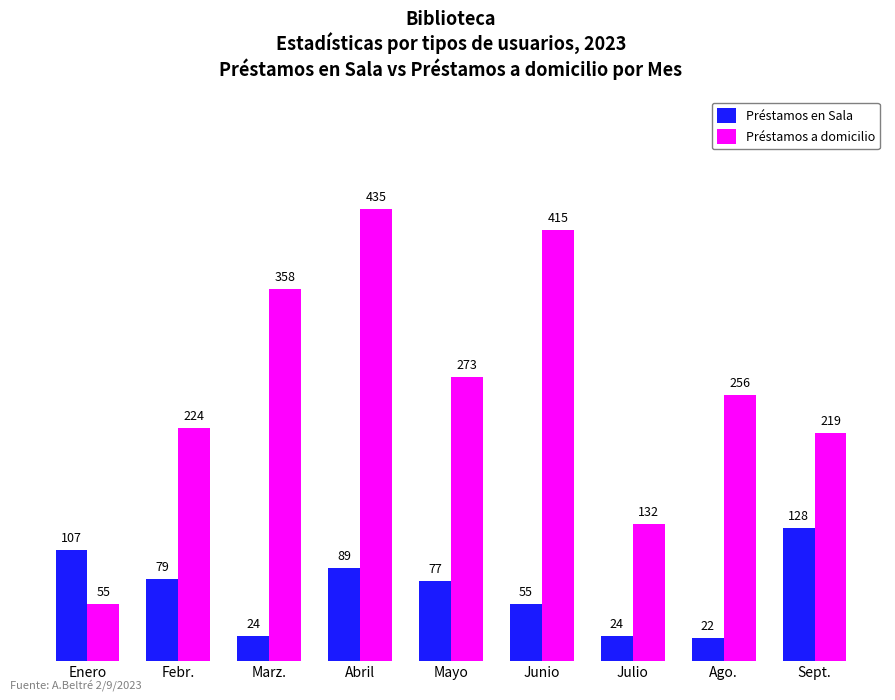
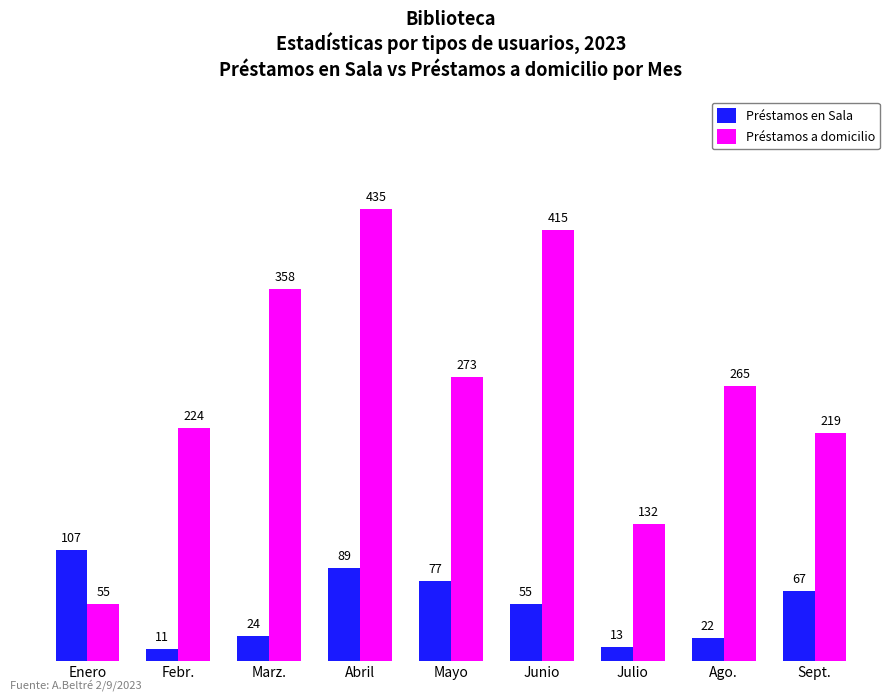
Préstamos en Sala, Febr.: 79 -> 11
Préstamos en Sala, Julio: 24 -> 13
Préstamos a domicilio, Ago.: 256 -> 265
Préstamos en Sala, Sept.: 128 -> 67
